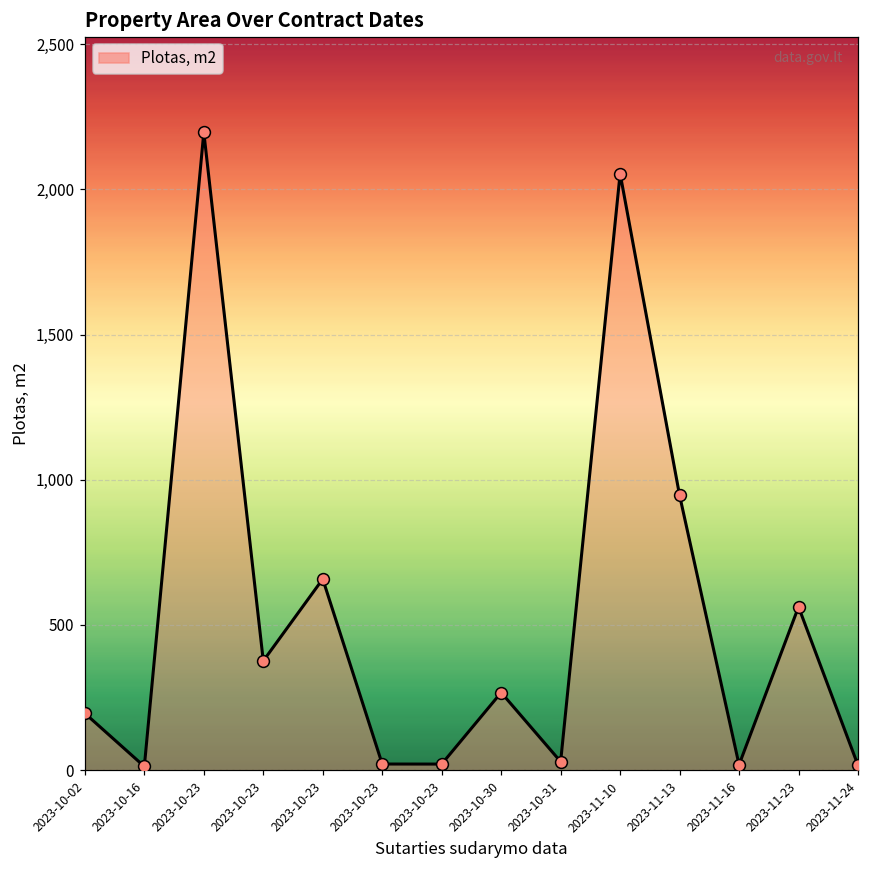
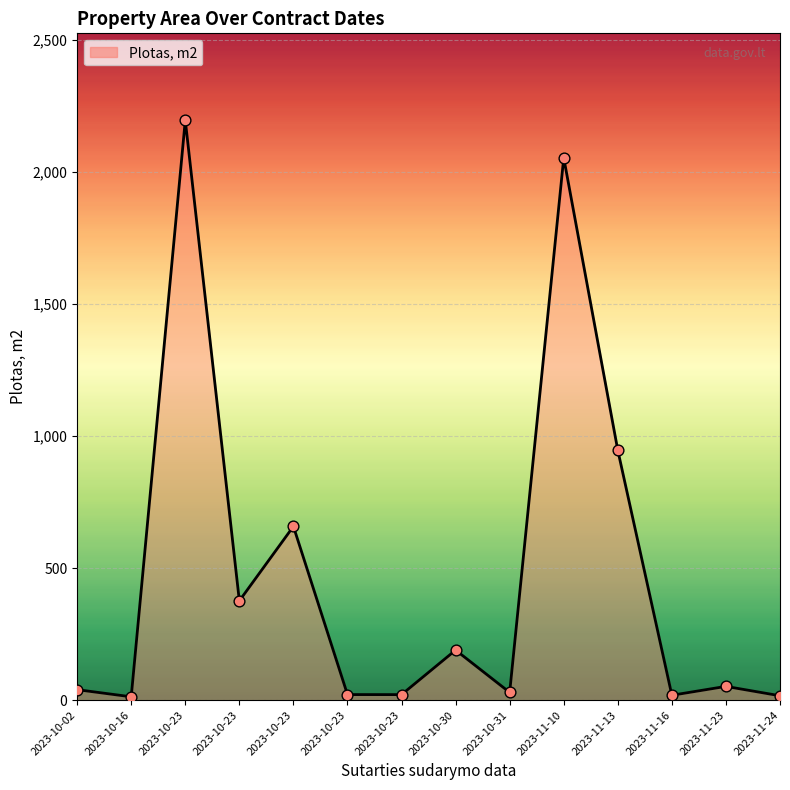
2023-10-02: 200 -> 40
2023-10-30: 270 -> 190
2023-11-23: 560 -> 50
